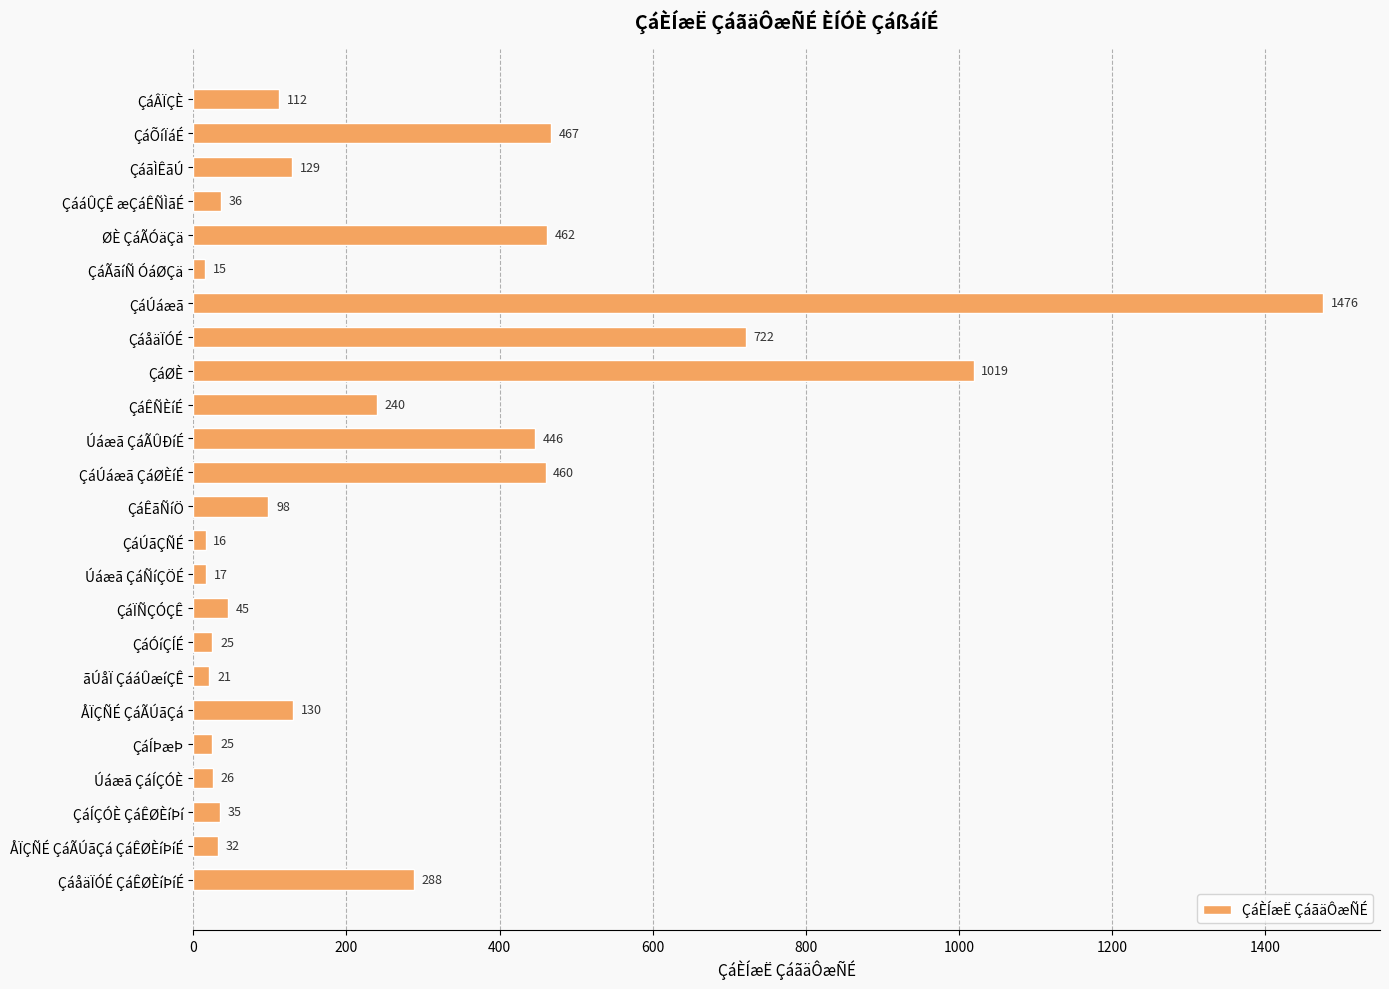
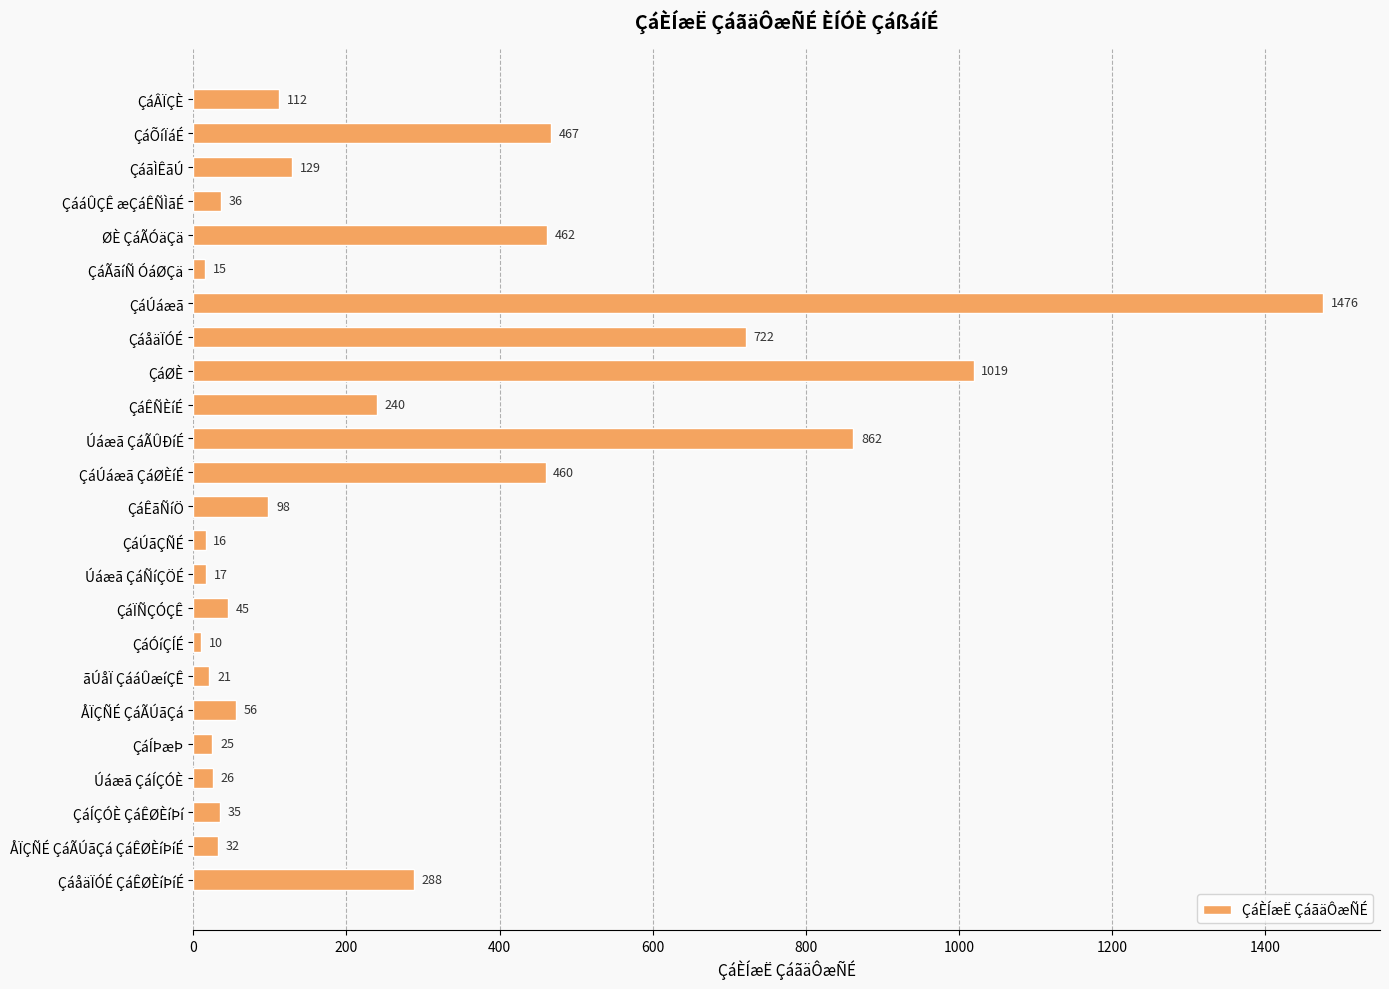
Úáæã ÇáÃÛÐíÉ: 446 -> 862
ÇáÓíÇÍÉ: 25 -> 10
ÅÏÇÑÉ ÇáÃÚãÇá: 130 -> 56
